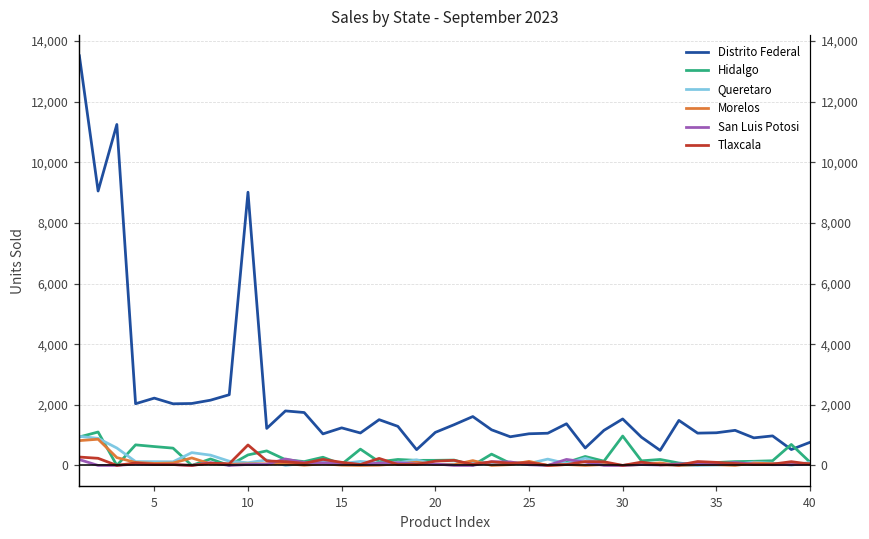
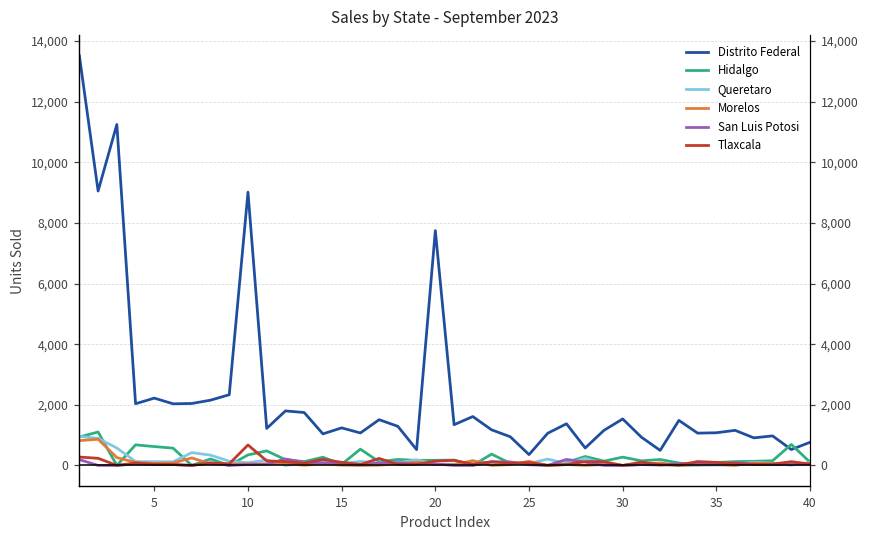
Distrito Federal, 20: 1,100 -> 7,700
Distrito Federal, 25: 1,000 -> 400
Hidalgo, 30: 1,000 -> 300
